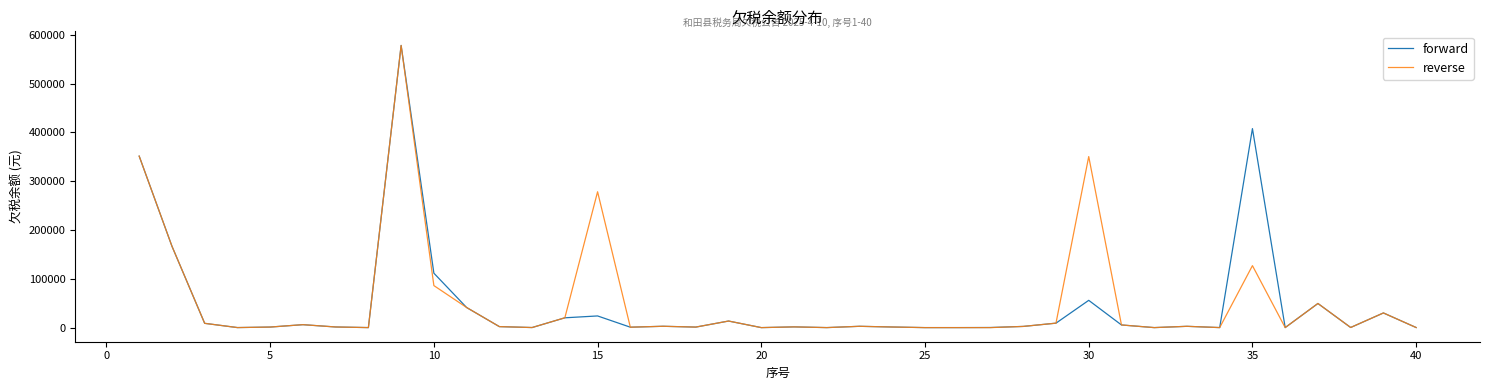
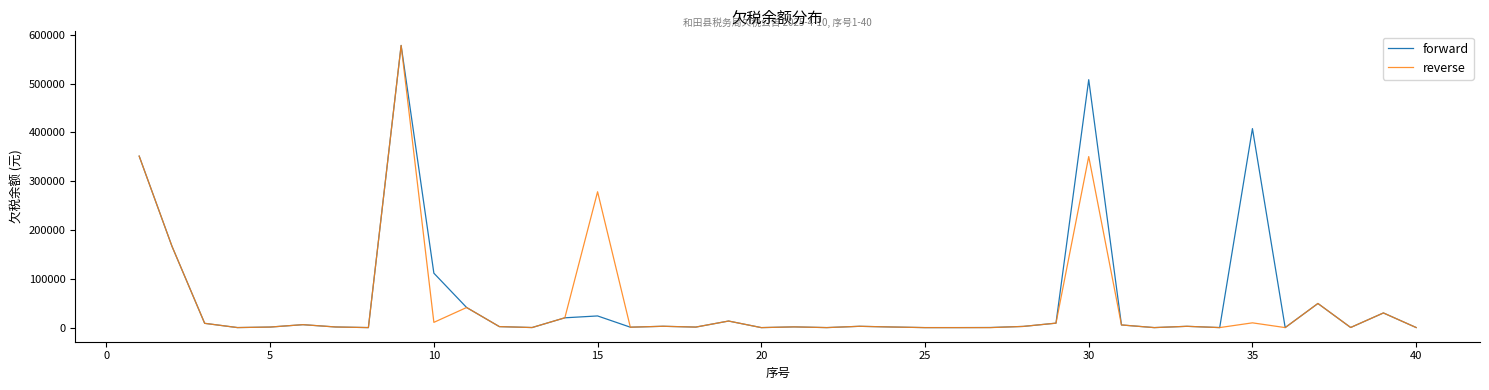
reverse, 10: 90000 -> 10000
forward, 30: 60000 -> 510000
reverse, 35: 130000 -> 10000
